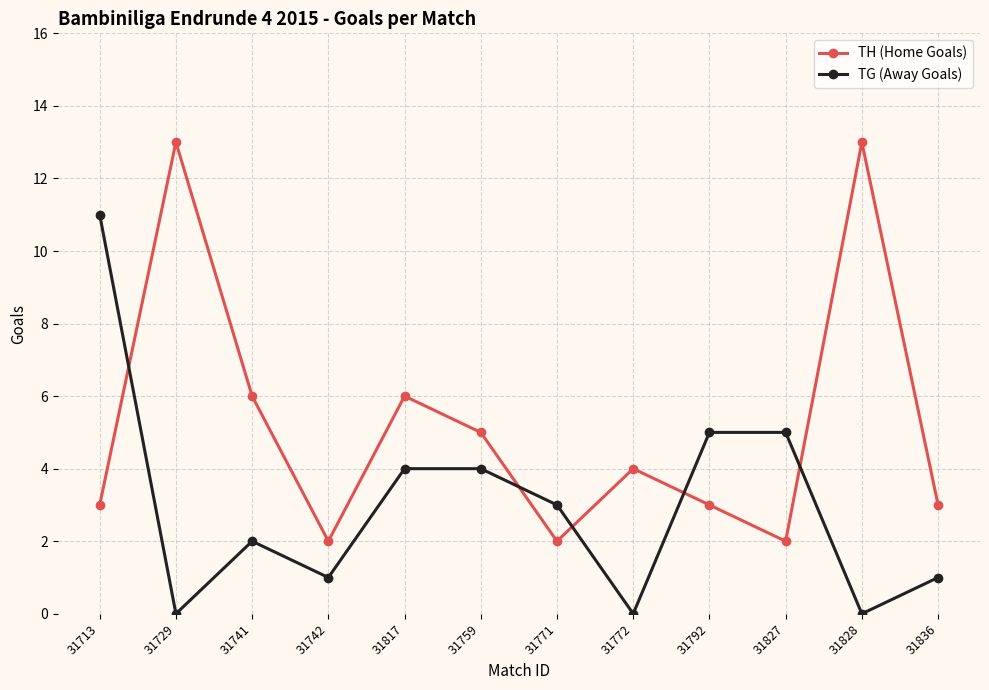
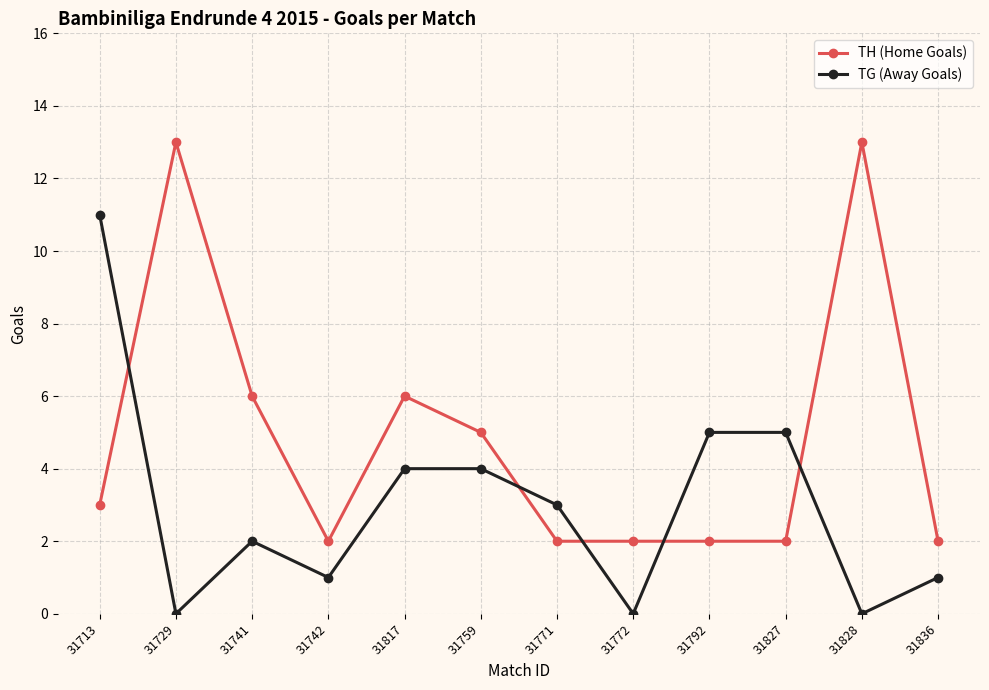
TH (Home Goals), 31772: 4 -> 2
TH (Home Goals), 31792: 3 -> 2
TH (Home Goals), 31836: 3 -> 2
